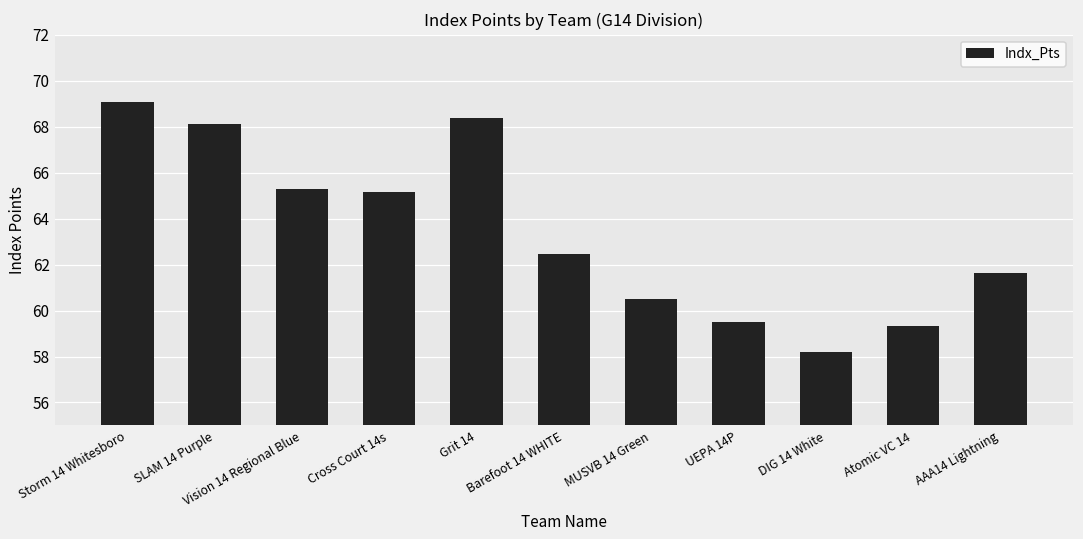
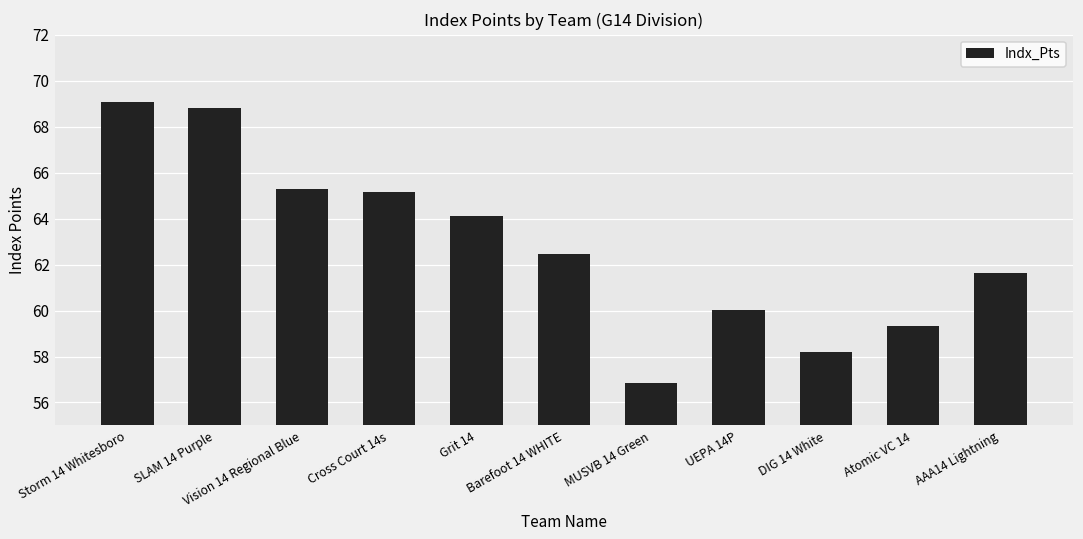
SLAM 14 Purple: 68.1 -> 68.8
Grit 14: 68.4 -> 64.1
MUSVB 14 Green: 60.5 -> 56.8
UEPA 14P: 59.5 -> 60.0
